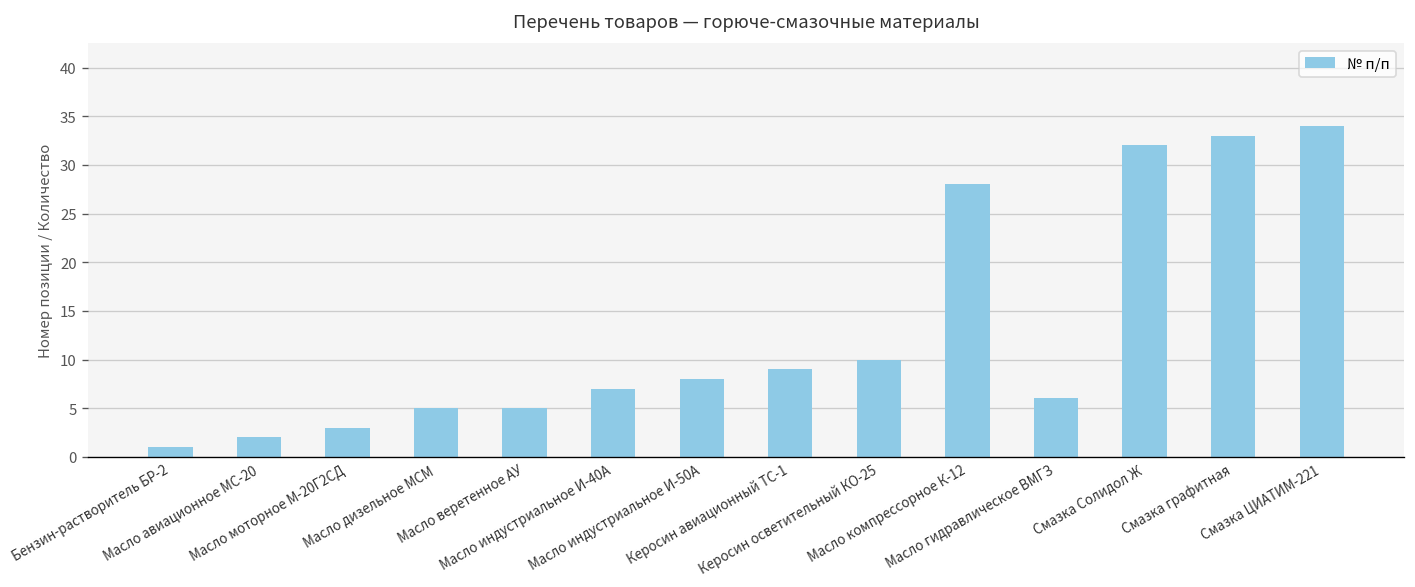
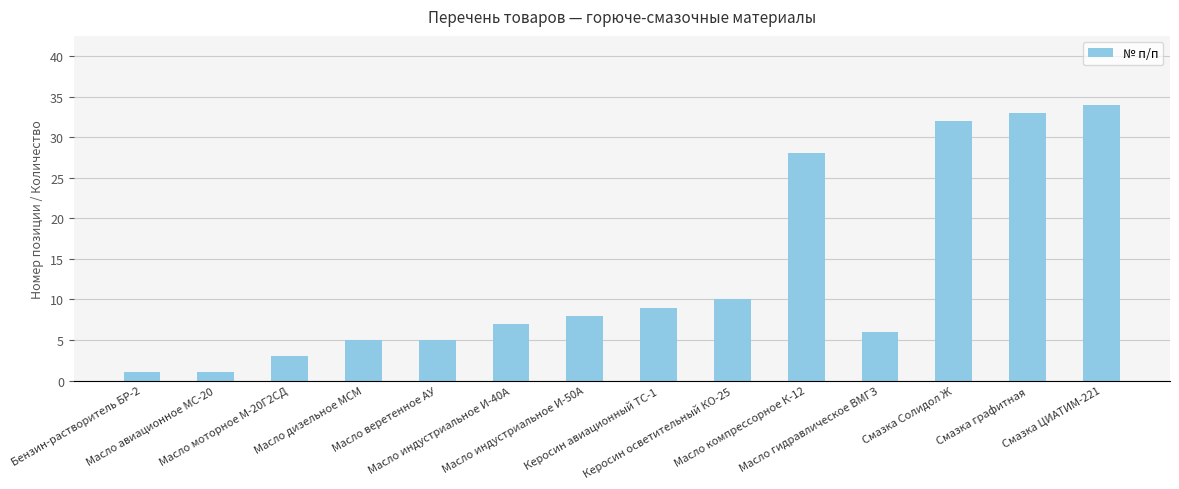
Масло авиационное МС-20: 2 -> 1
